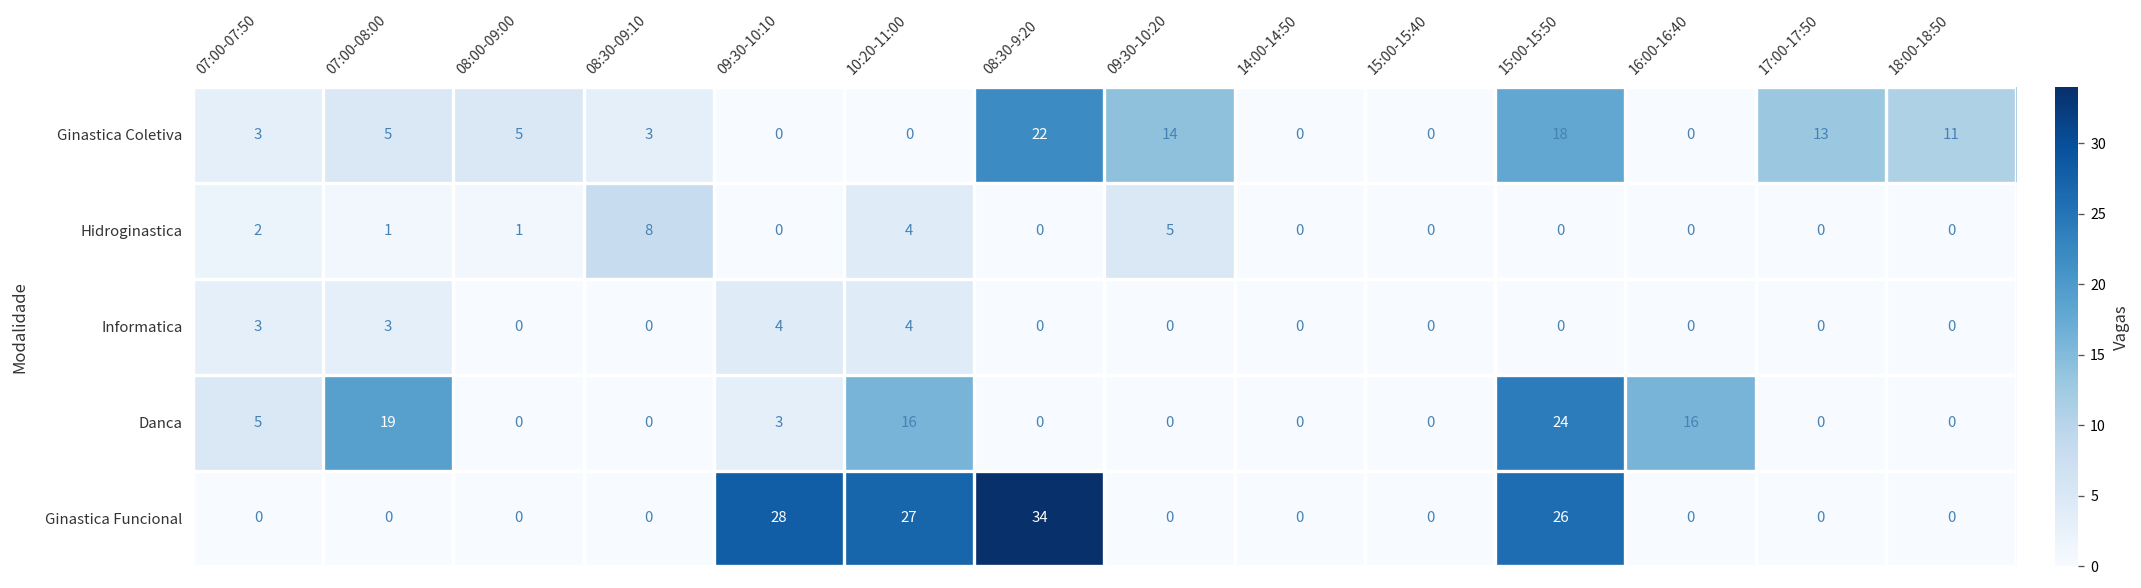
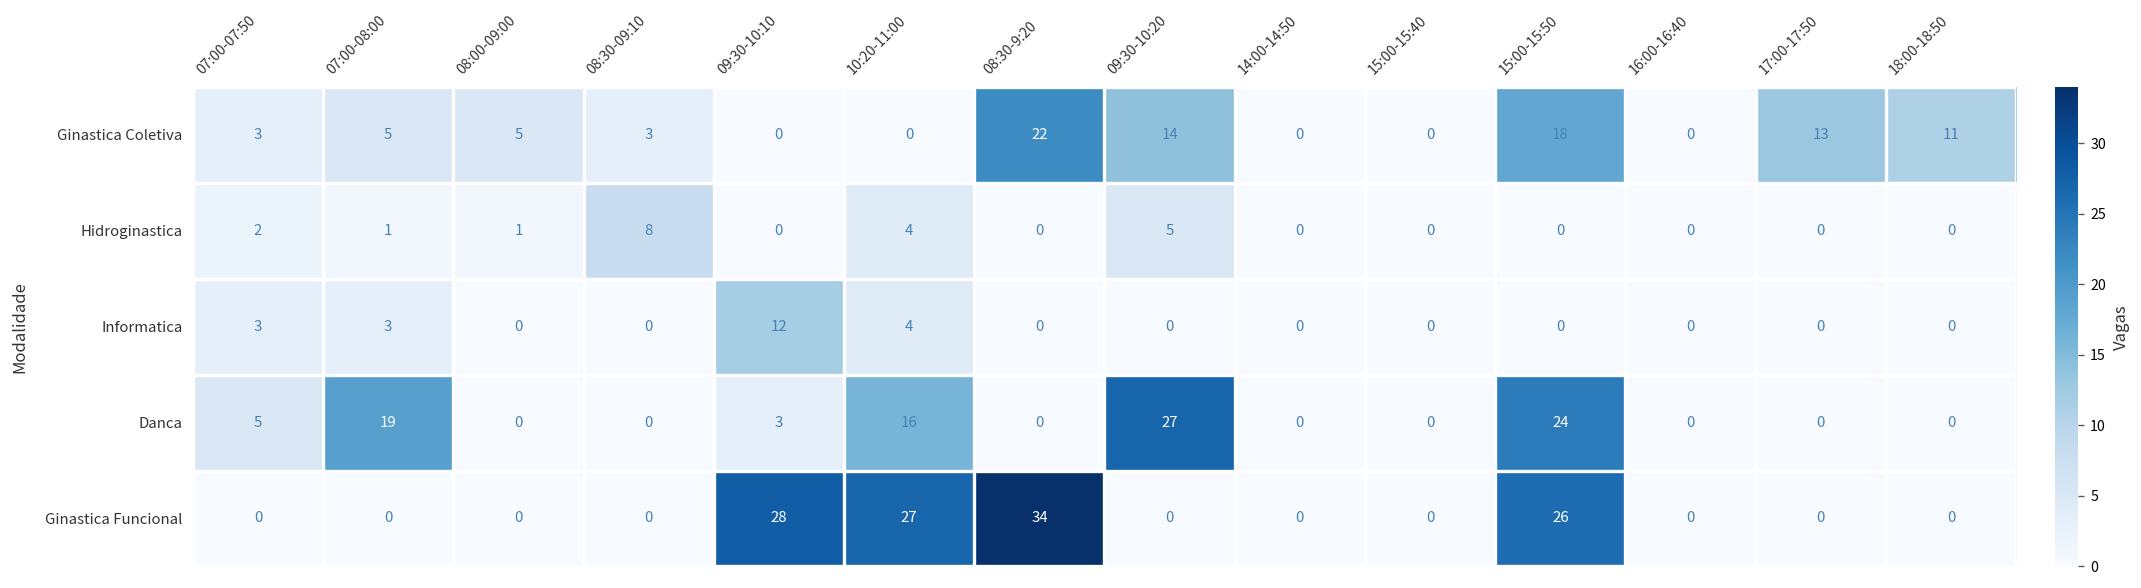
Informatica, 09:30-10:10: 4 -> 12
Danca, 09:30-10:20: 0 -> 27
Danca, 16:00-16:40: 16 -> 0
